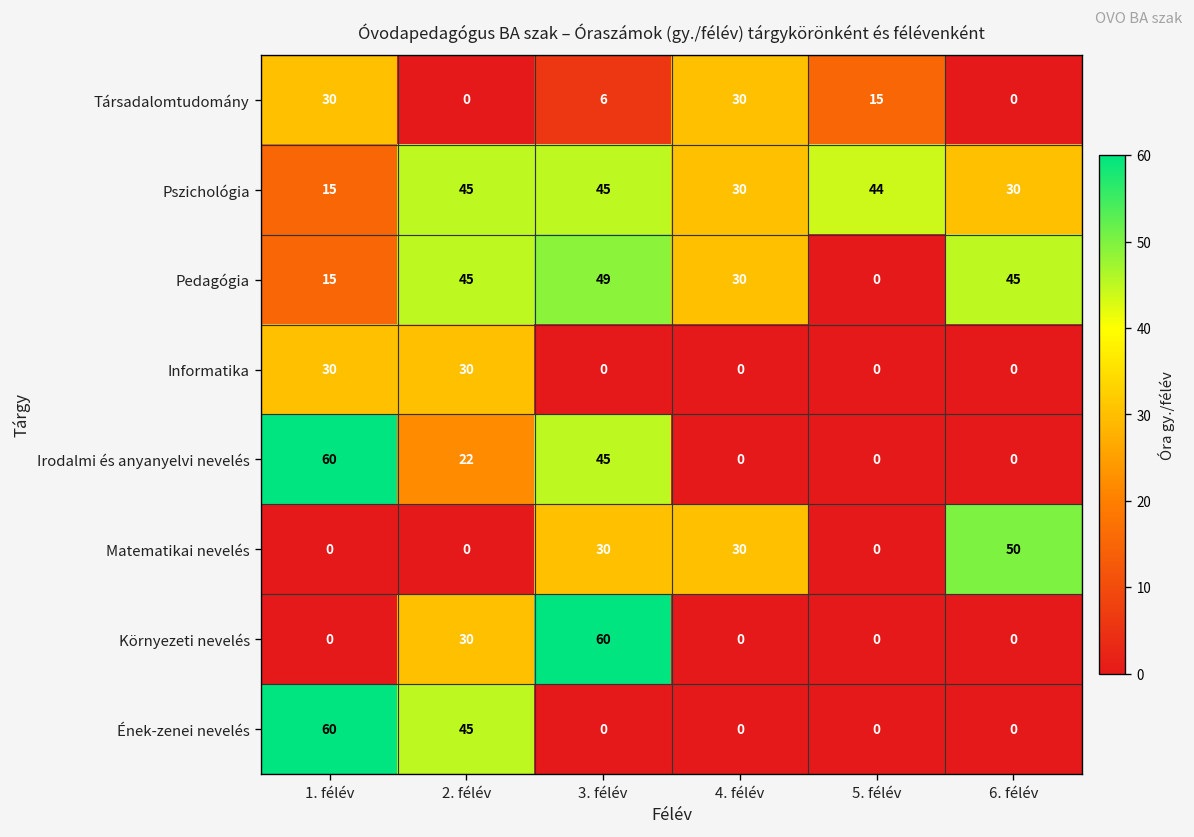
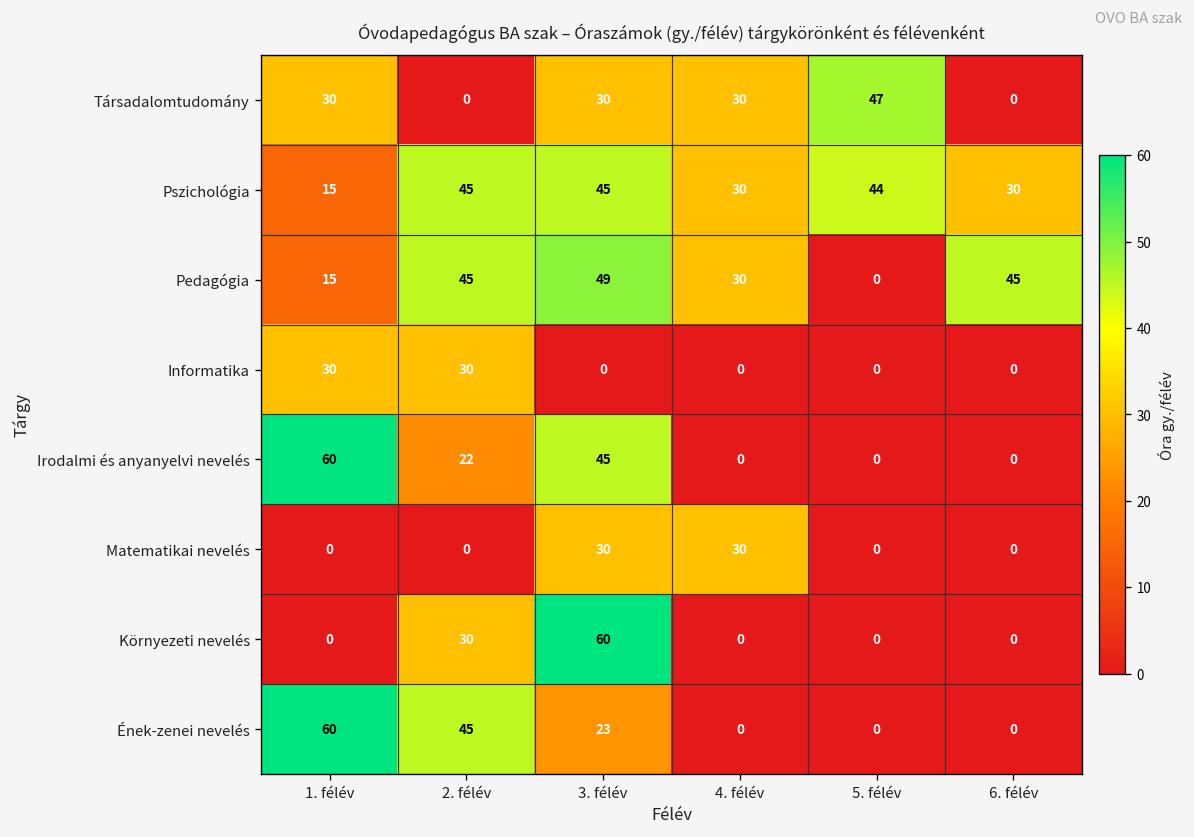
Társadalomtudomány, 3. félév: 6 -> 30
Társadalomtudomány, 5. félév: 15 -> 47
Matematikai nevelés, 6. félév: 50 -> 0
Ének-zenei nevelés, 3. félév: 0 -> 23
